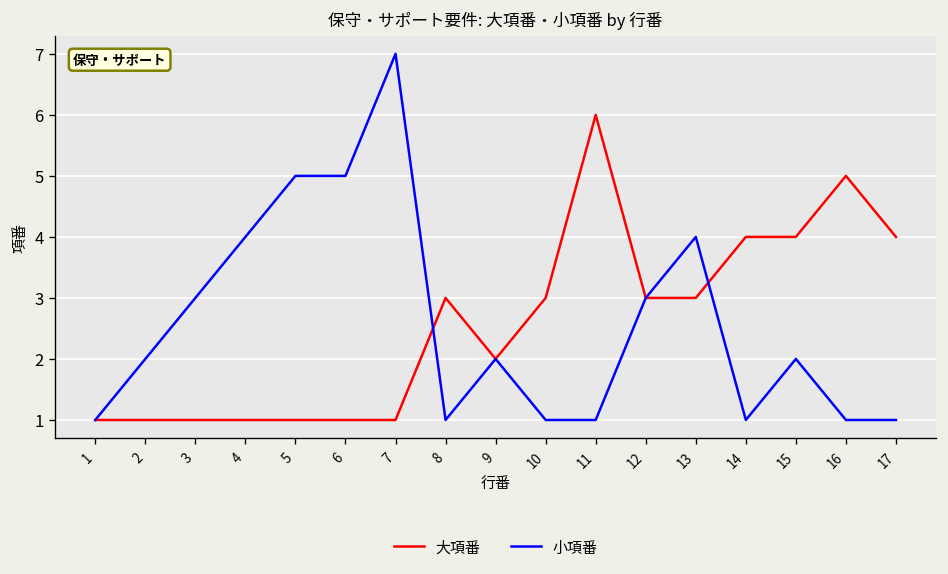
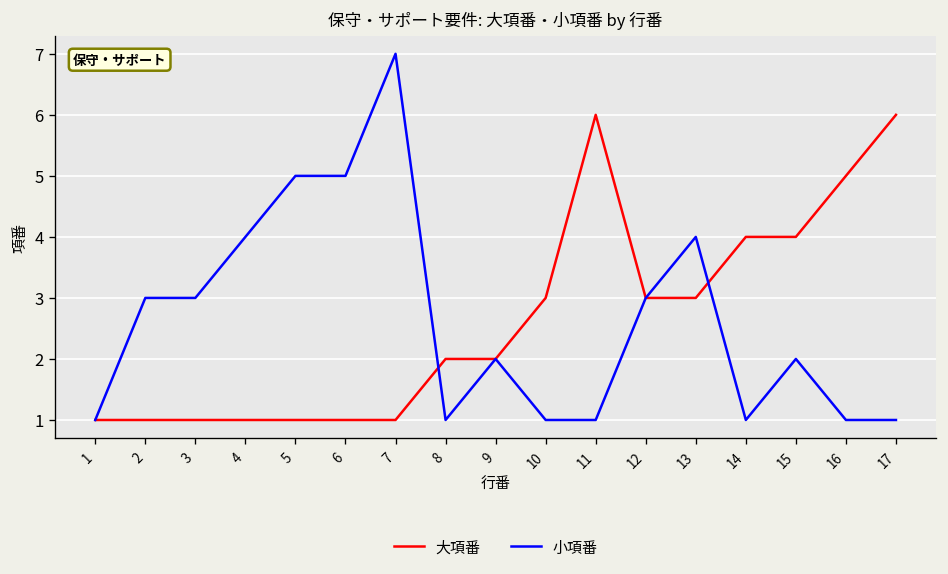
小項番, 2: 2 -> 3
大項番, 8: 3 -> 2
大項番, 17: 4 -> 6
